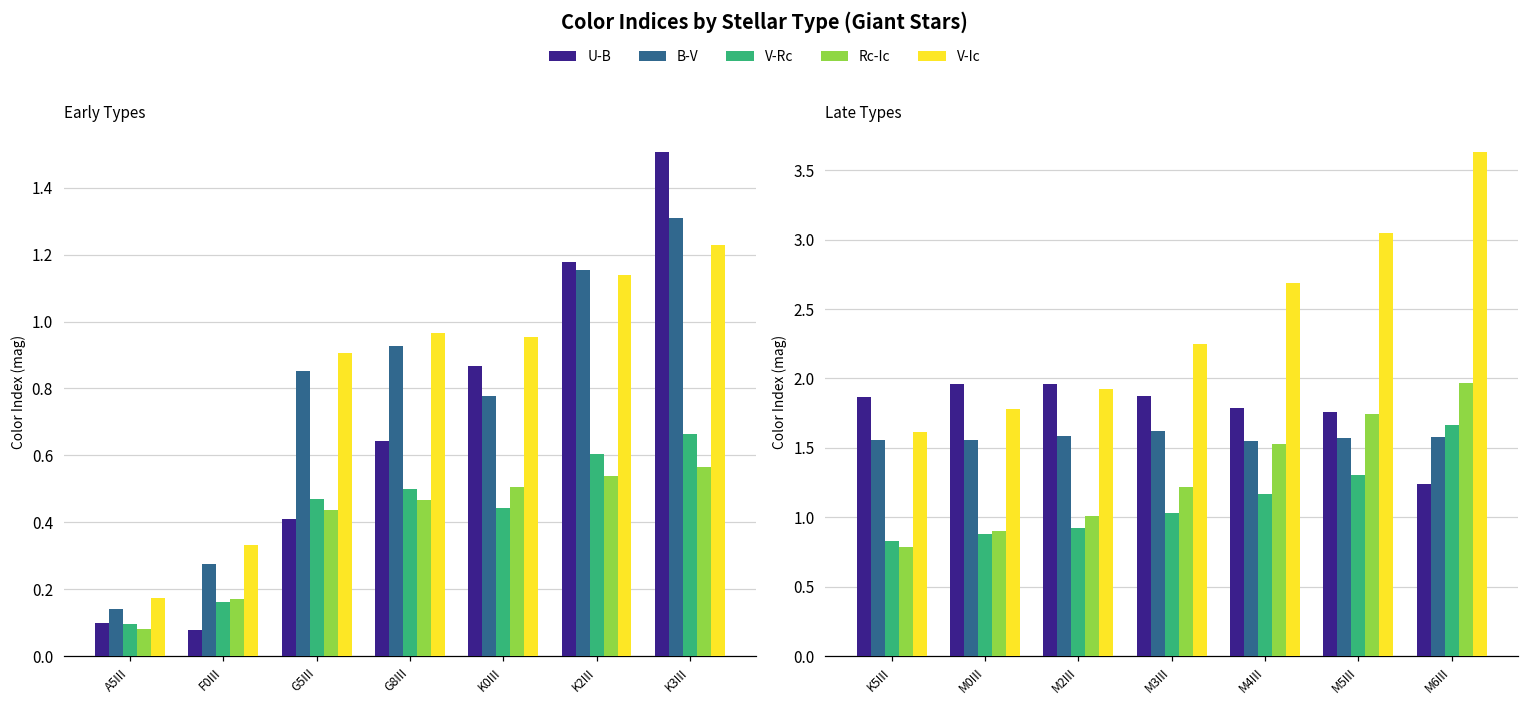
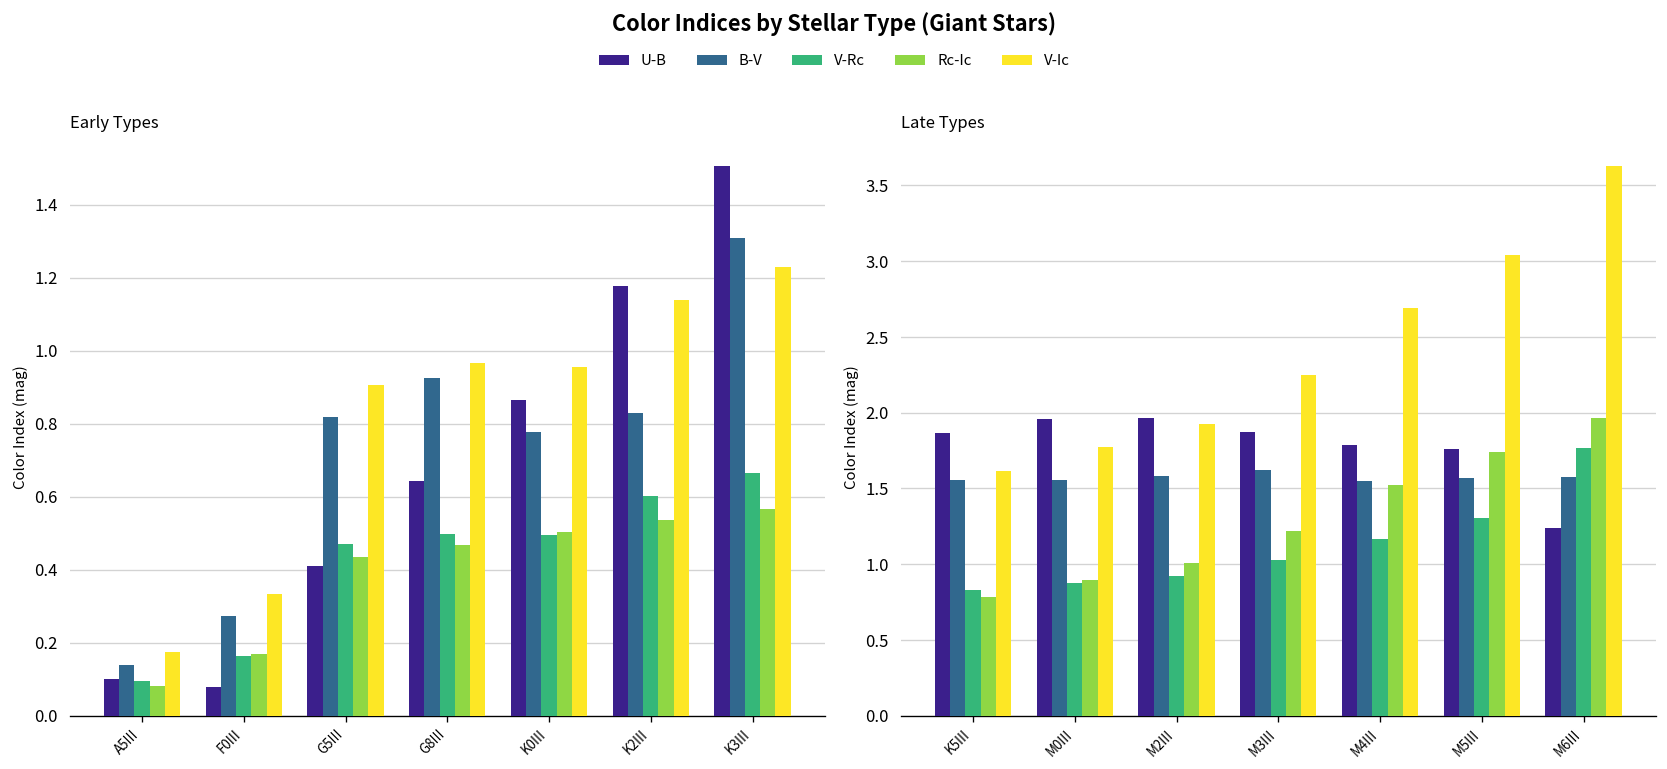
Early Types, B-V, G5III: 0.85 -> 0.82
Early Types, V-Rc, K0III: 0.44 -> 0.50
Early Types, B-V, K2III: 1.16 -> 0.83
Late Types, V-Rc, M6III: 1.66 -> 1.77
